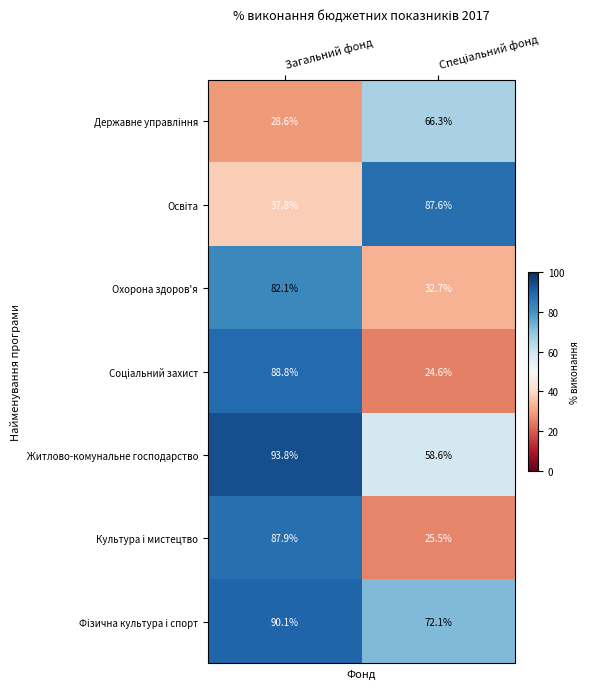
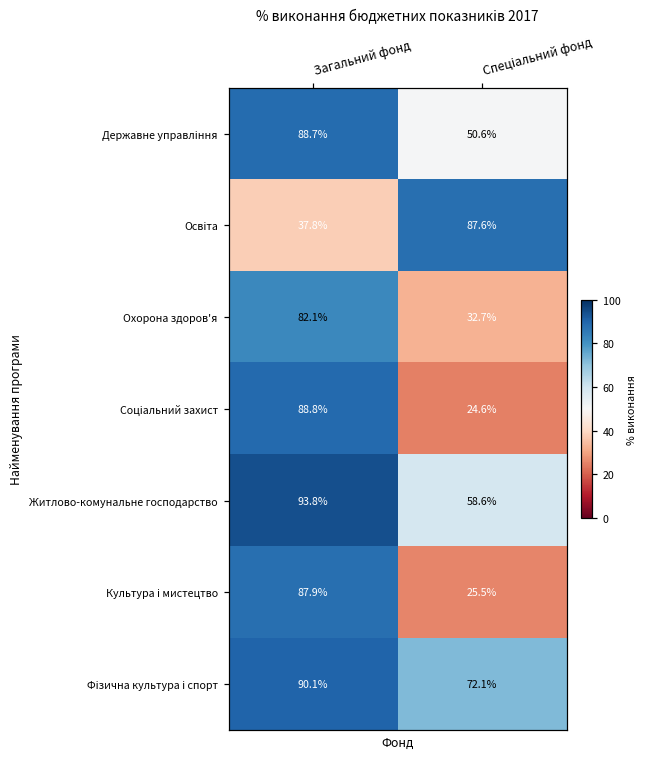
Державне управління, Загальний фонд: 28.6% -> 88.7%
Державне управління, Спеціальний фонд: 66.3% -> 50.6%
